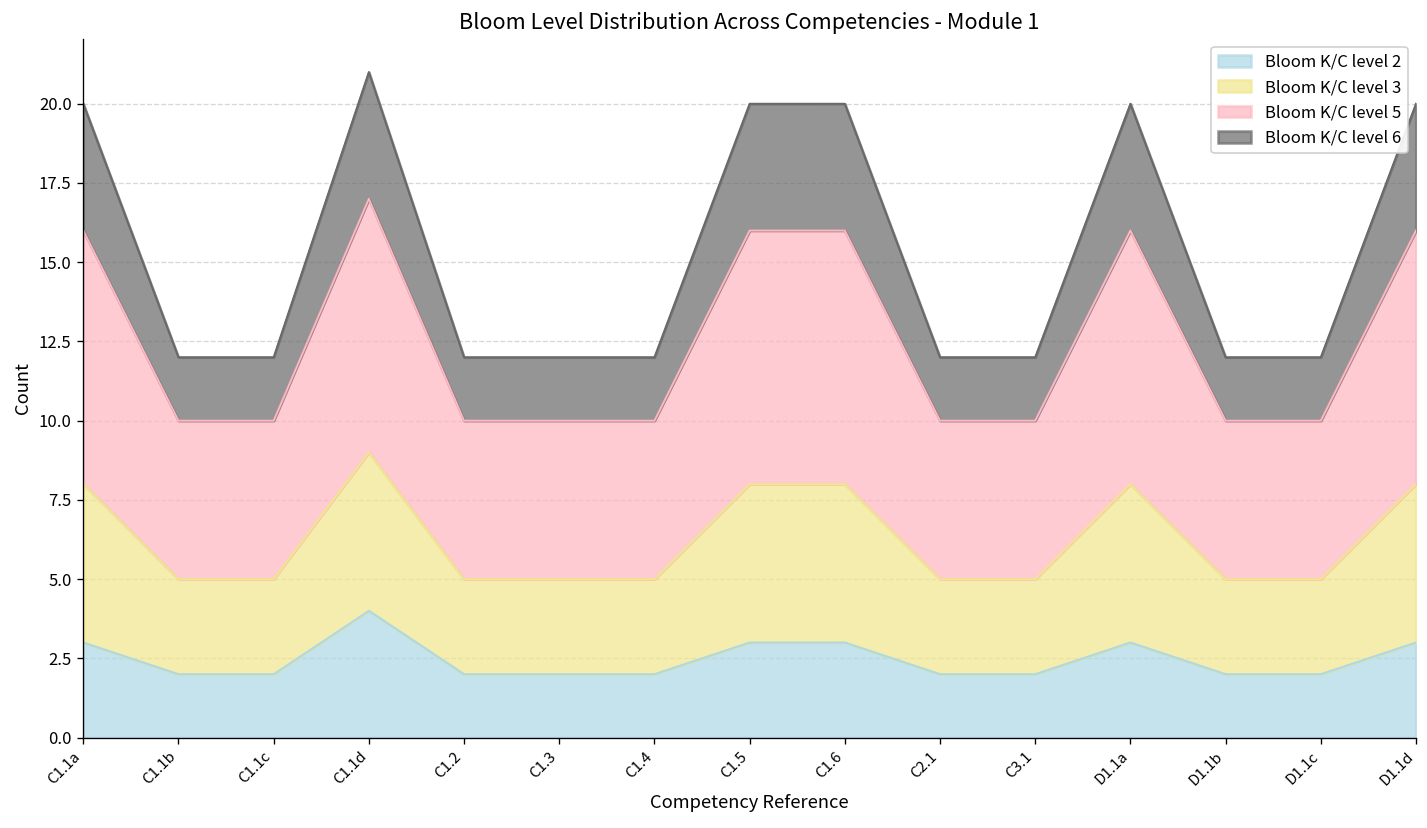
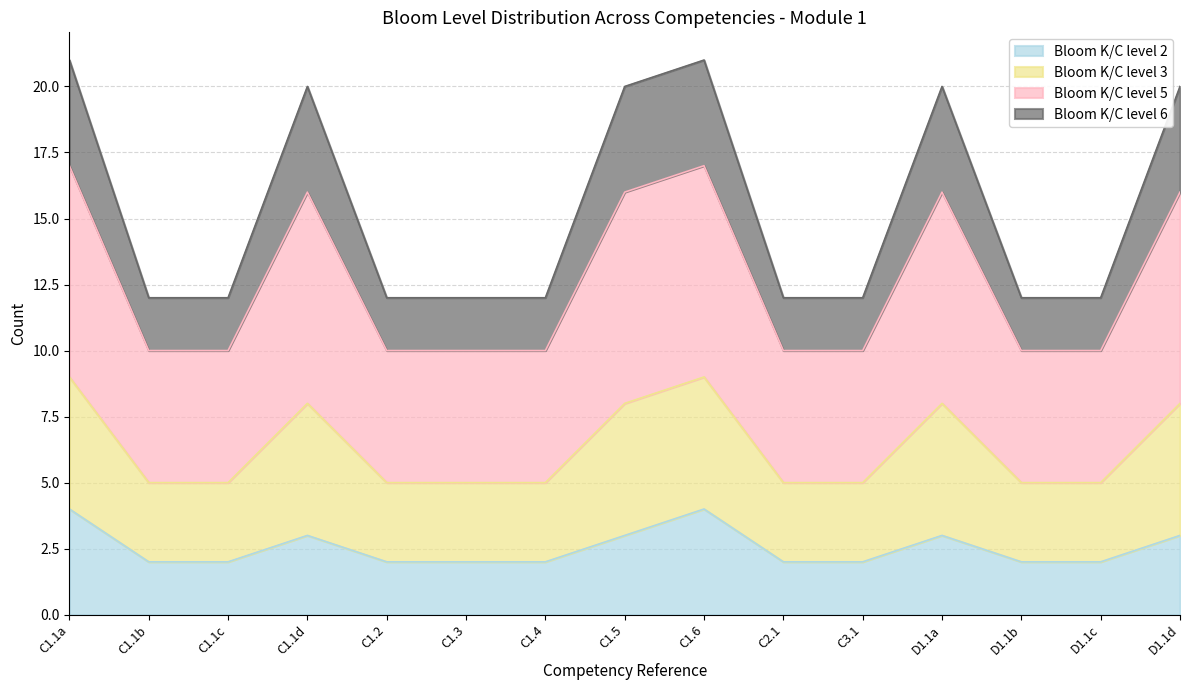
Bloom K/C level 2, C1.1a: 3 -> 4
Bloom K/C level 2, C1.1d: 4 -> 3
Bloom K/C level 2, C1.6: 3 -> 4
